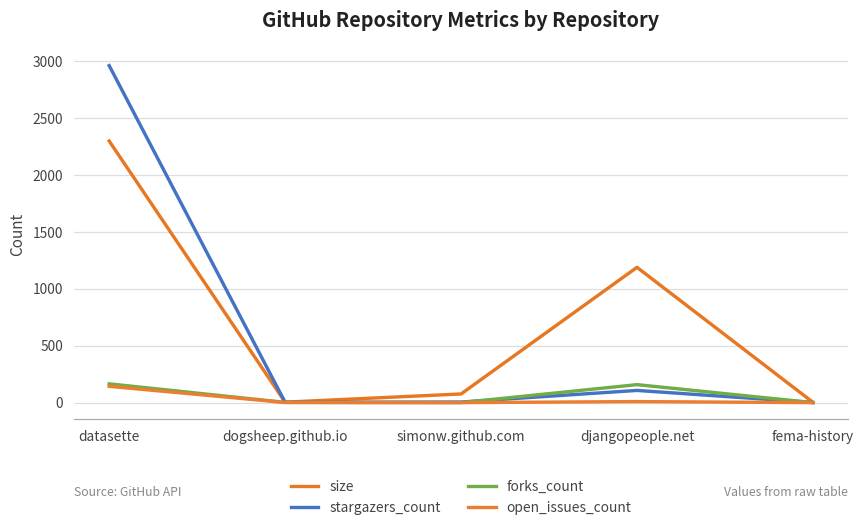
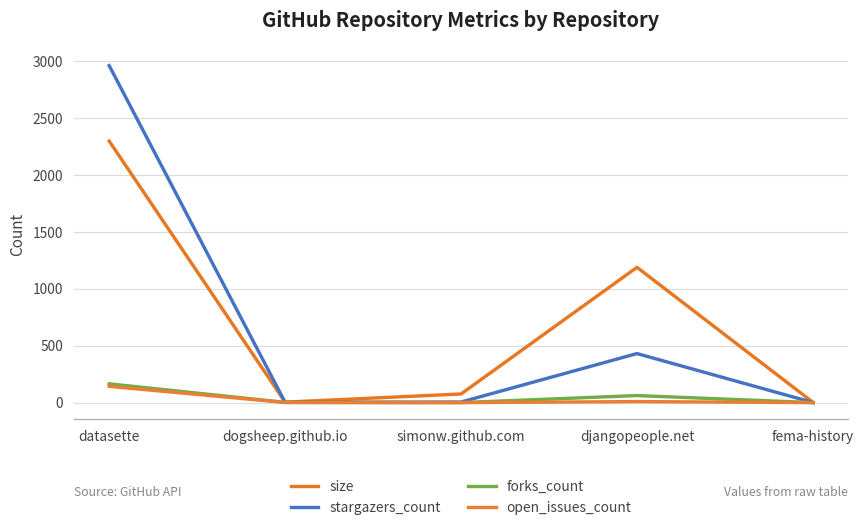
stargazers_count, djangopeople.net: 110 -> 430
forks_count, djangopeople.net: 160 -> 60
